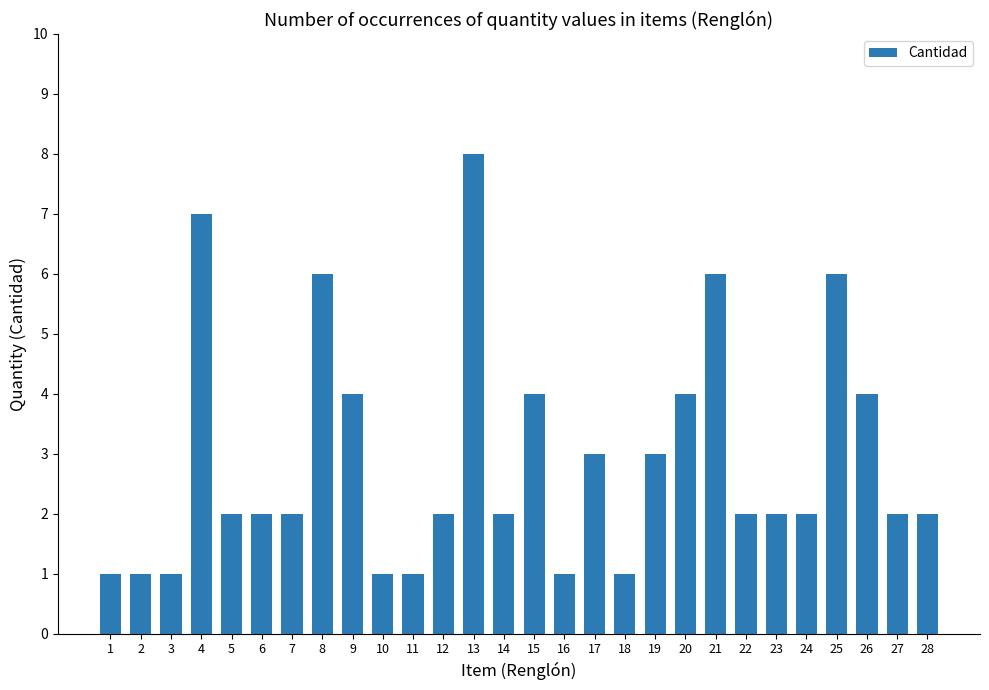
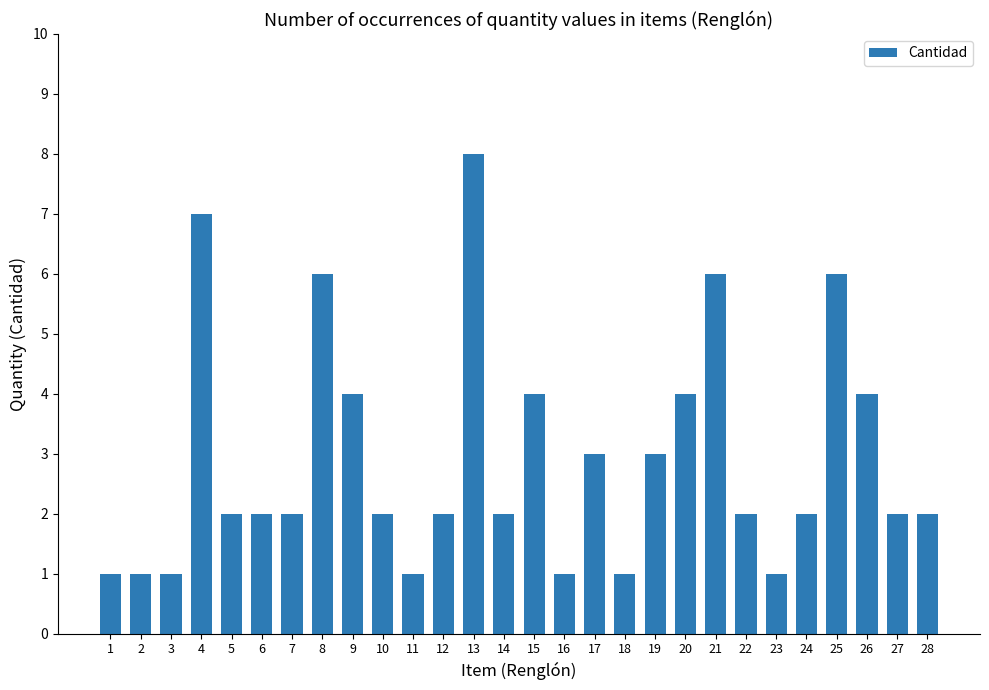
10: 1 -> 2
23: 2 -> 1
